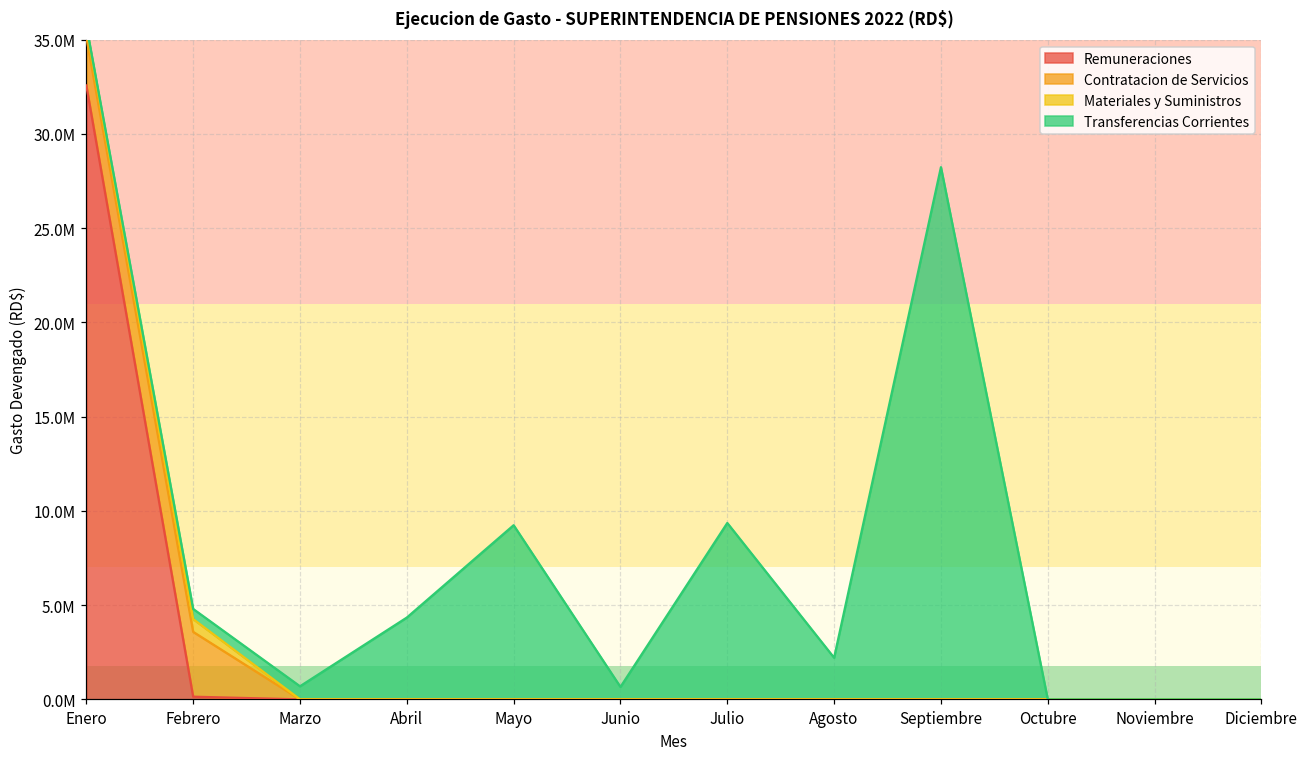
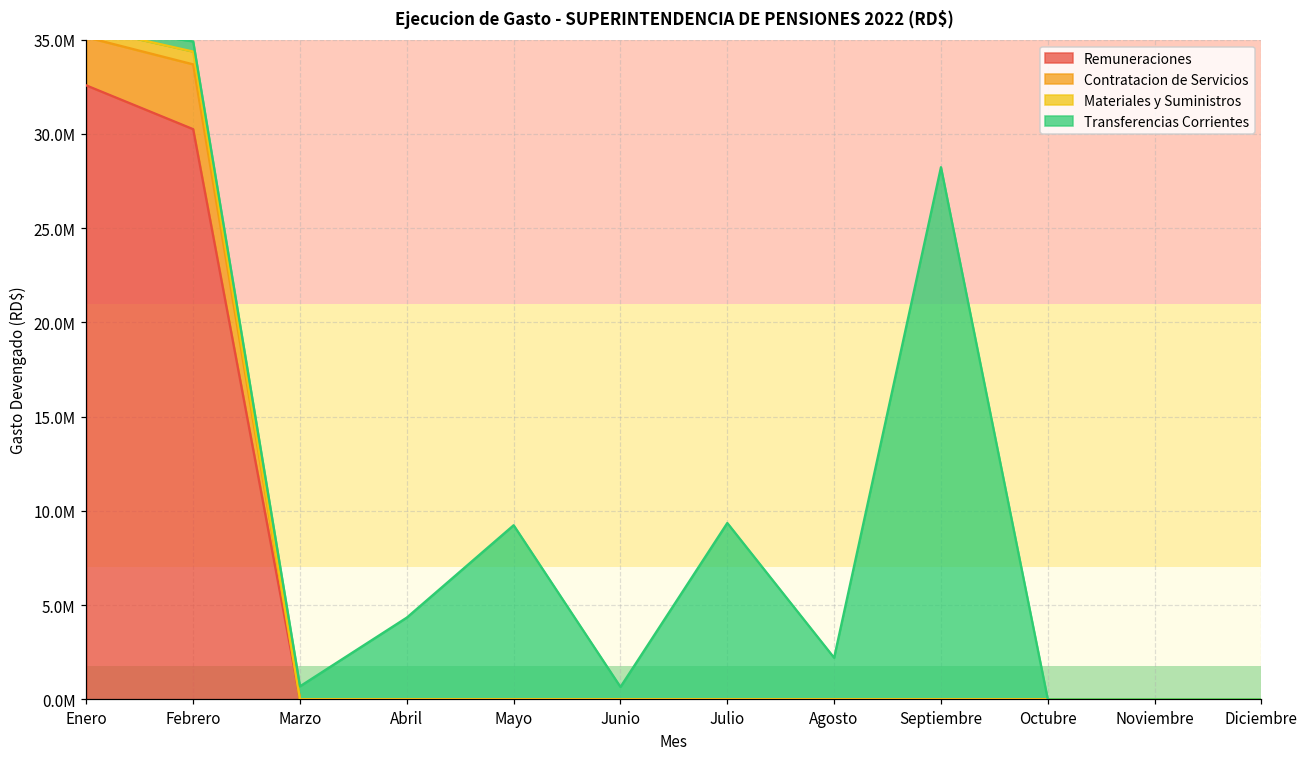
Remuneraciones, Febrero: 100000 -> 30200000
